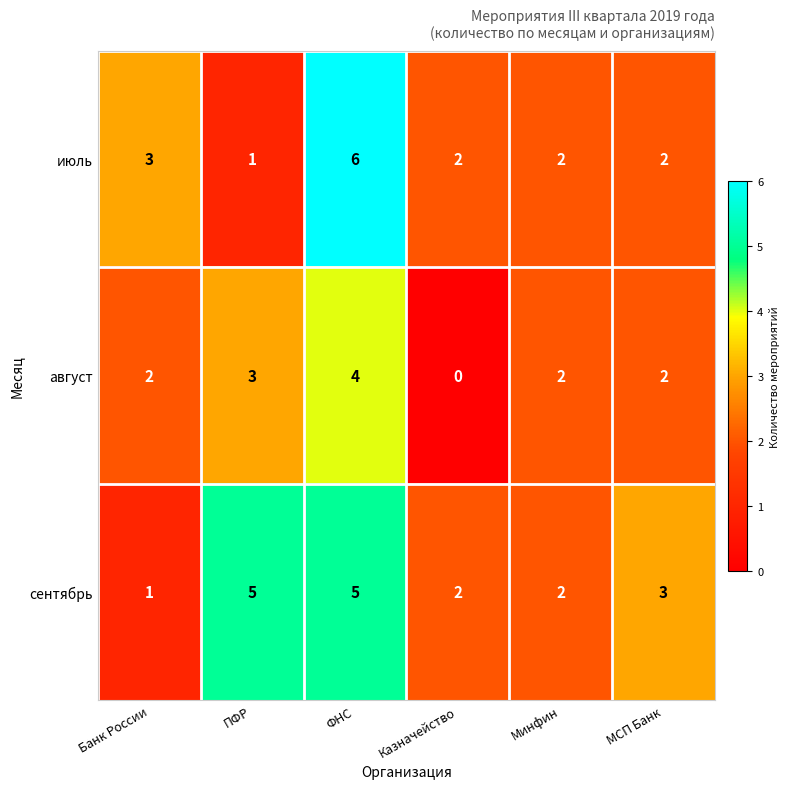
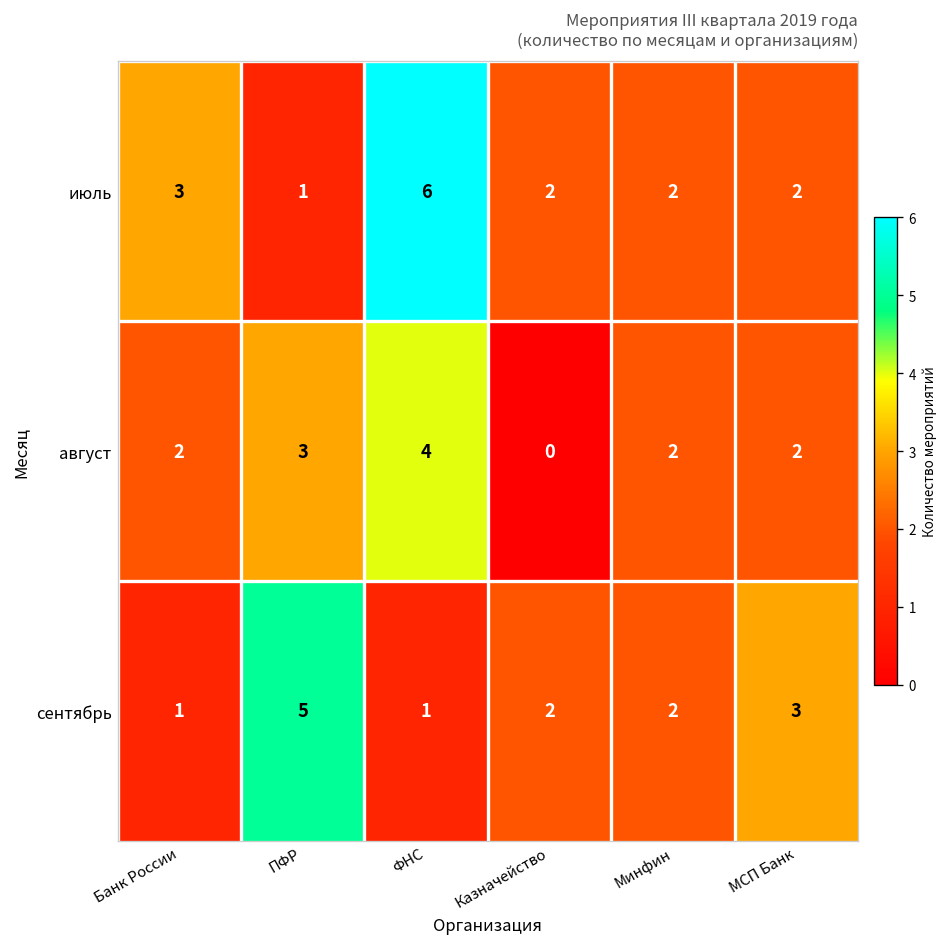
сентябрь, ФНС: 5 -> 1
